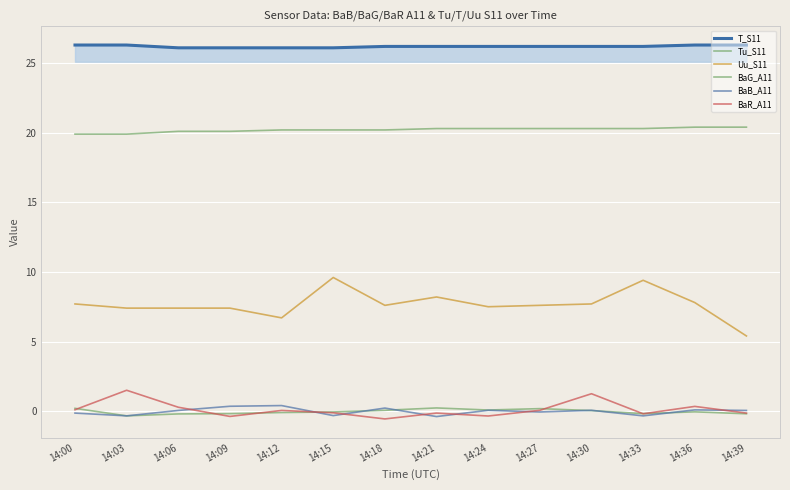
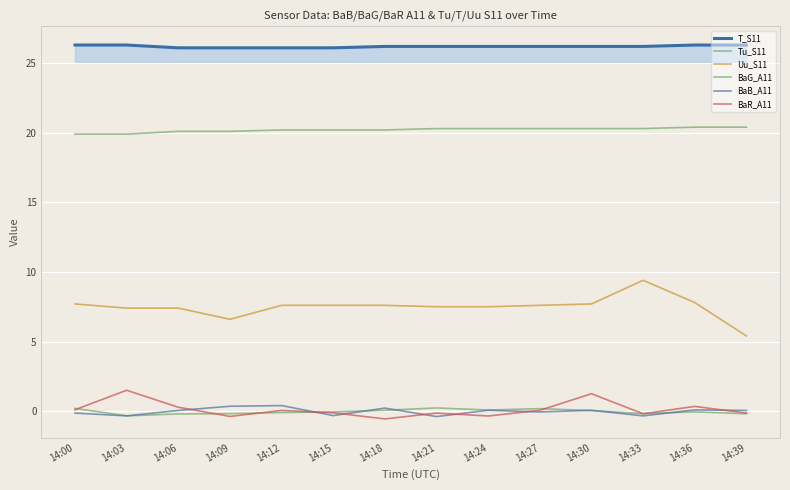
Uu_S11, 14:09: 7.4 -> 6.6
Uu_S11, 14:12: 6.7 -> 7.6
Uu_S11, 14:15: 9.6 -> 7.6
Uu_S11, 14:21: 8.2 -> 7.5
